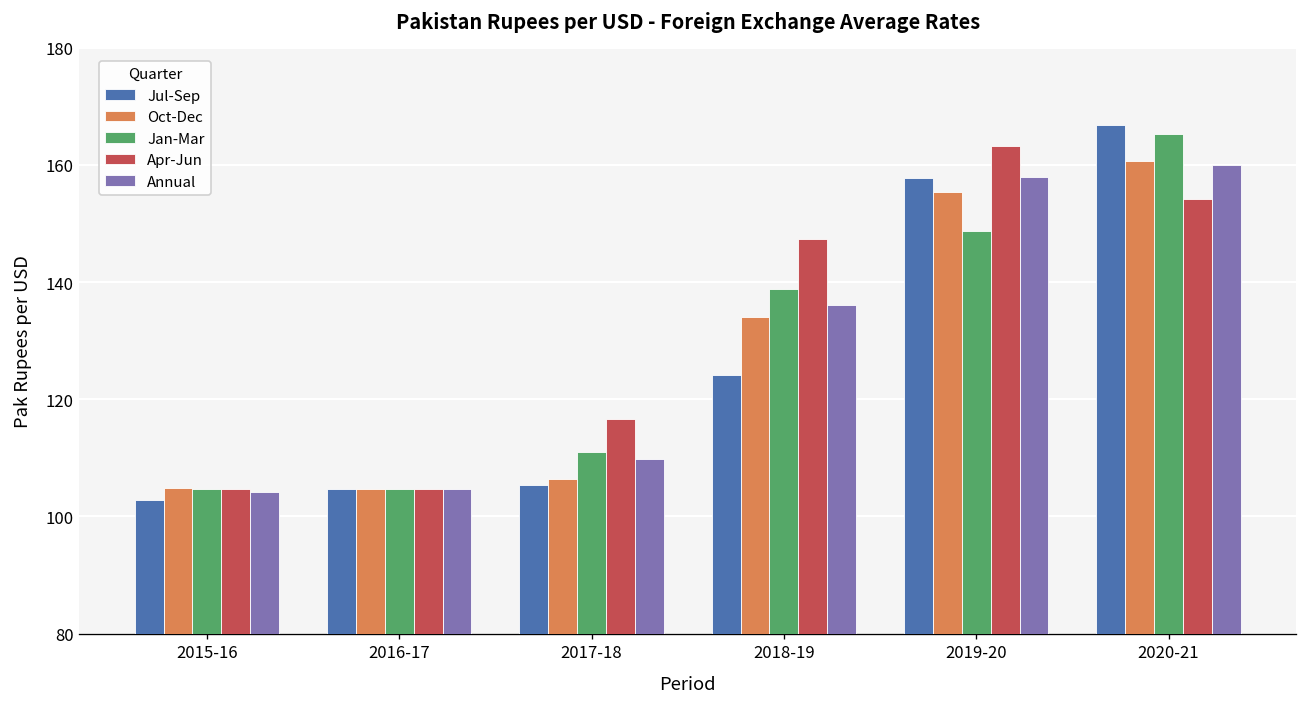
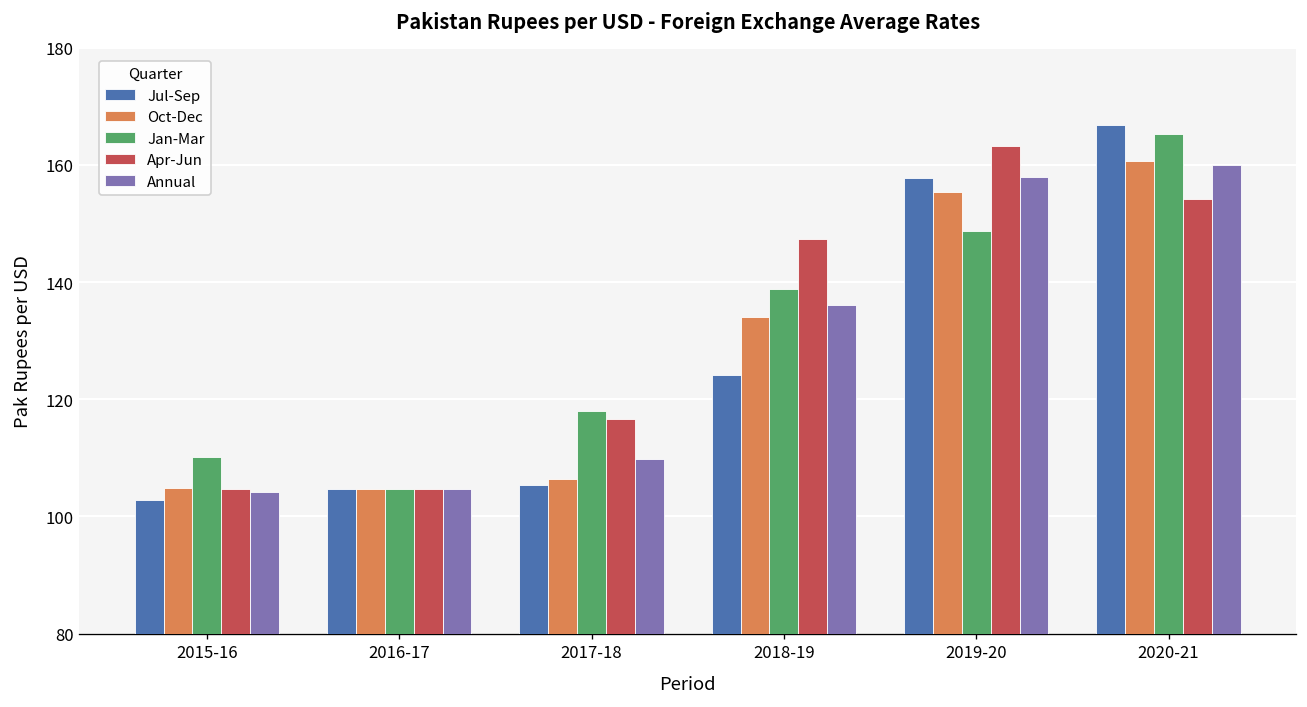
Jan-Mar, 2015-16: 105 -> 110
Jan-Mar, 2017-18: 111 -> 118
